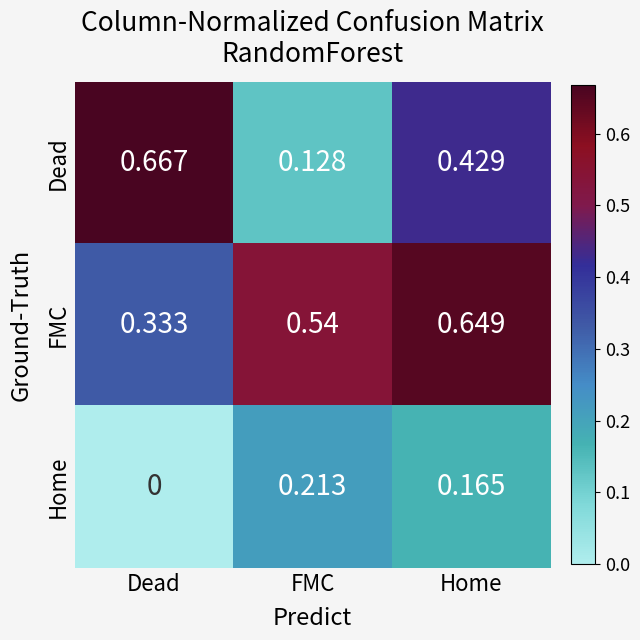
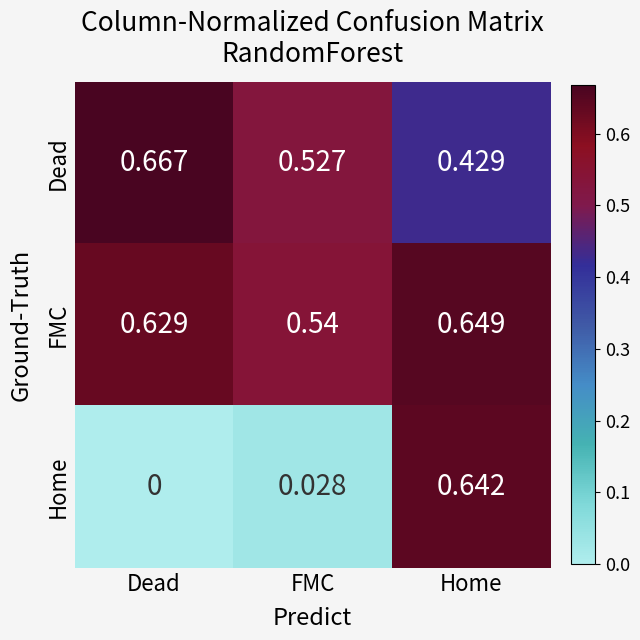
Dead, FMC: 0.128 -> 0.527
FMC, Dead: 0.333 -> 0.629
Home, FMC: 0.213 -> 0.028
Home, Home: 0.165 -> 0.642
